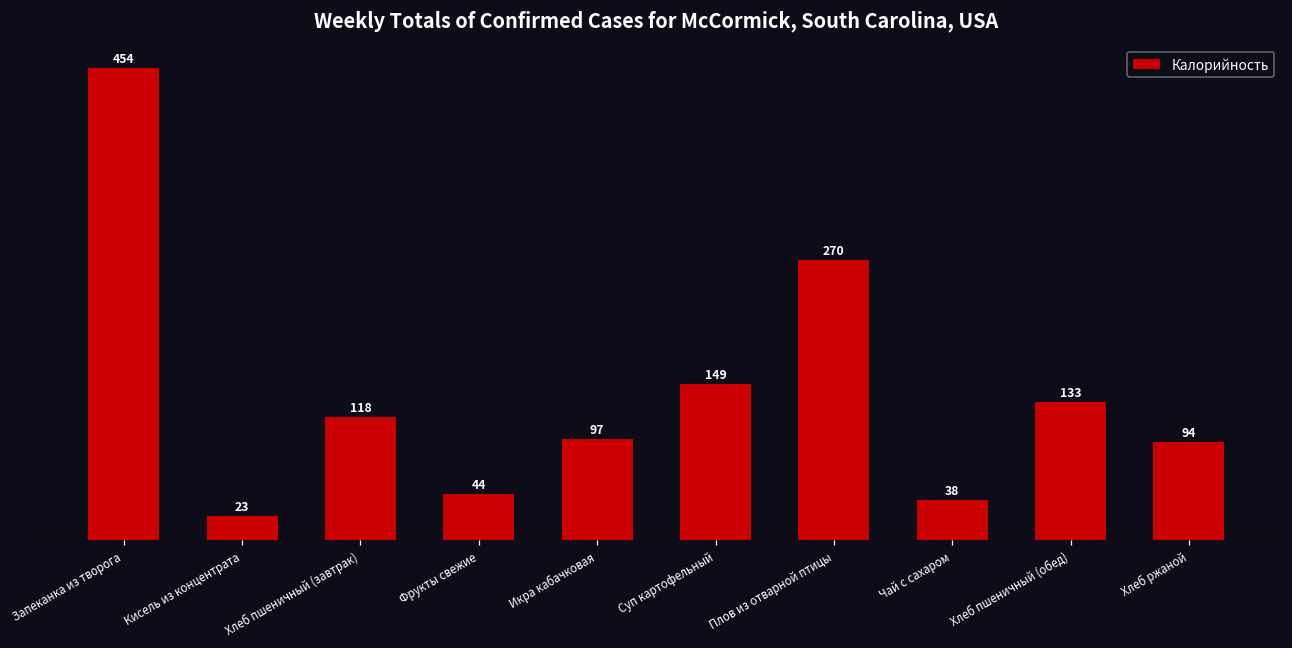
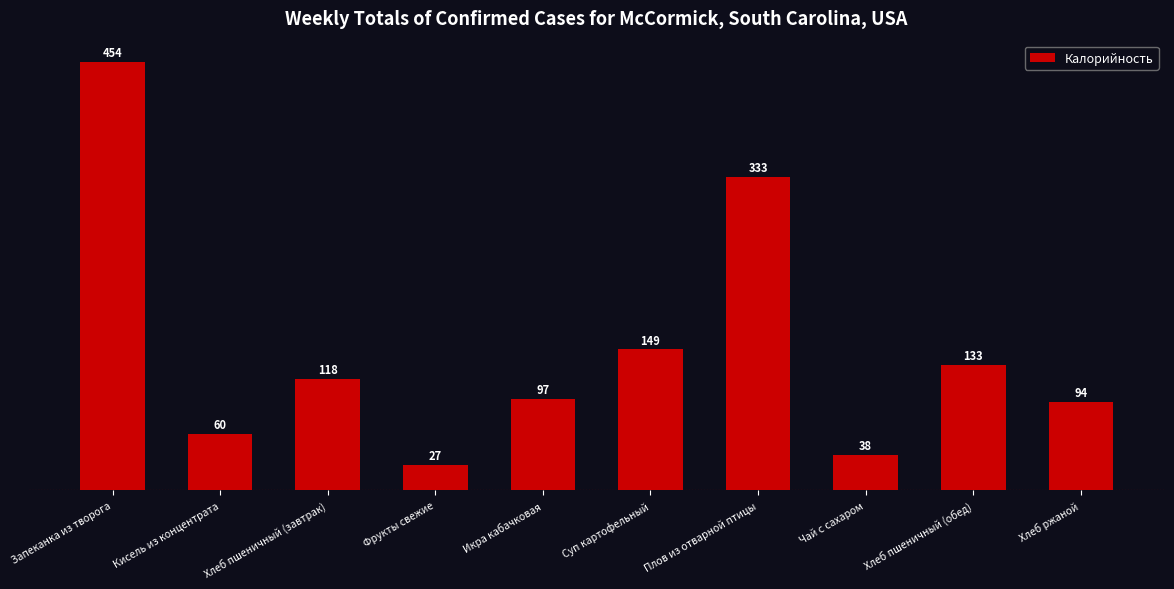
Кисель из концентрата: 23 -> 60
Фрукты свежие: 44 -> 27
Плов из отварной птицы: 270 -> 333
